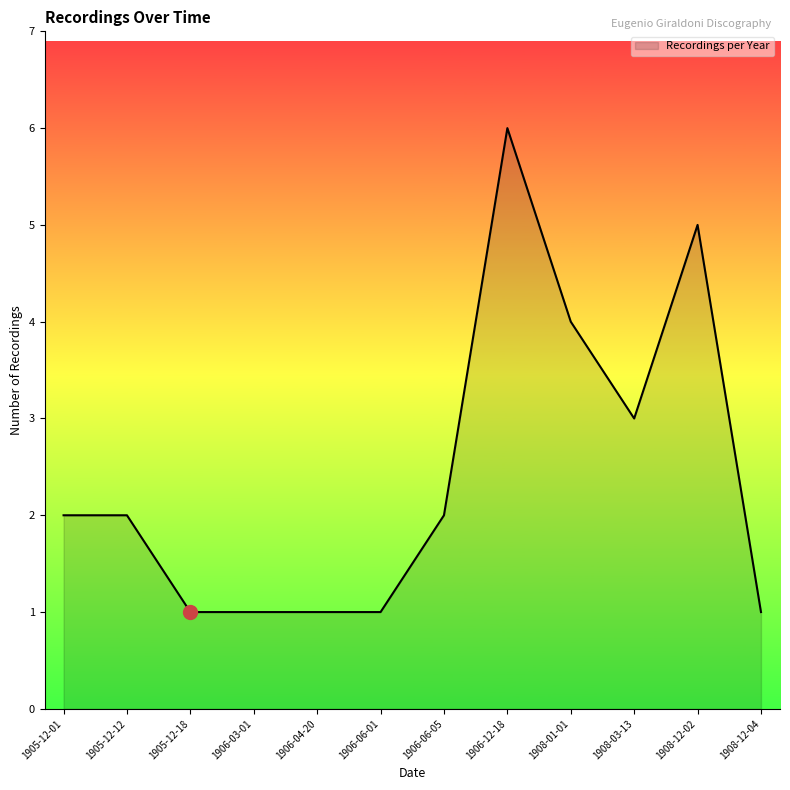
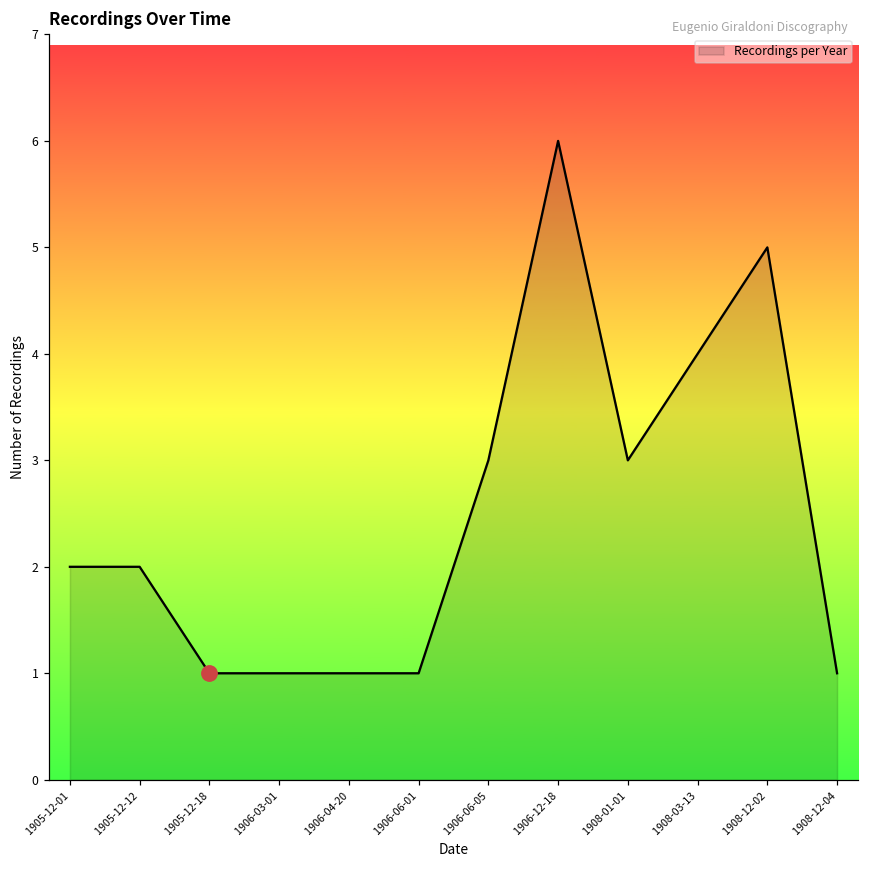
Recordings per Year, 1906-06-05: 2 -> 3
Recordings per Year, 1908-01-01: 4 -> 3
Recordings per Year, 1908-03-13: 3 -> 4
